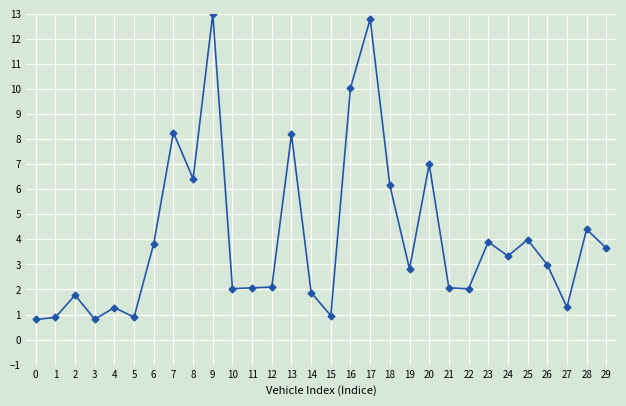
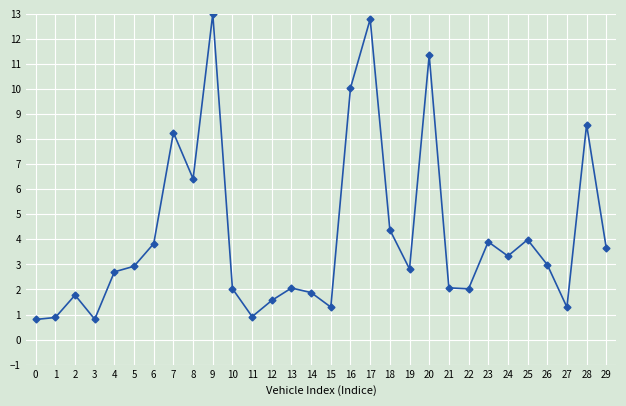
4: 1.3 -> 2.7
5: 0.9 -> 2.9
11: 2.1 -> 0.9
12: 2.1 -> 1.6
13: 8.2 -> 2.1
15: 1.0 -> 1.3
18: 6.2 -> 4.4
20: 7.0 -> 11.3
28: 4.4 -> 8.6
